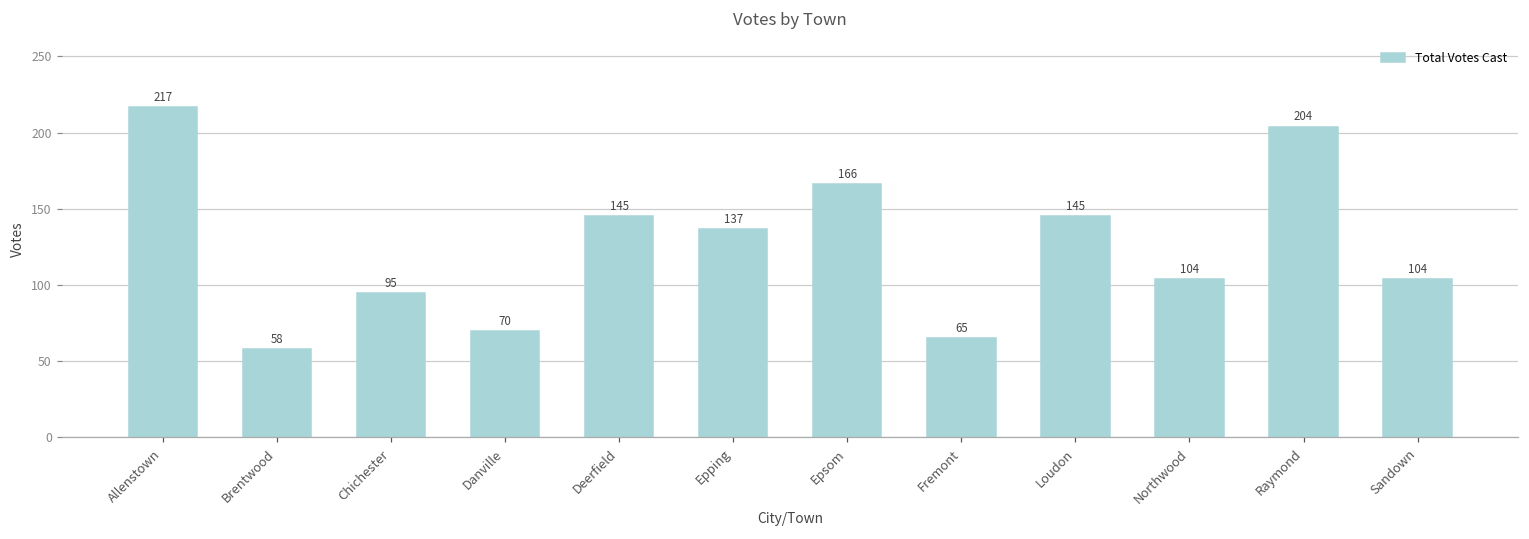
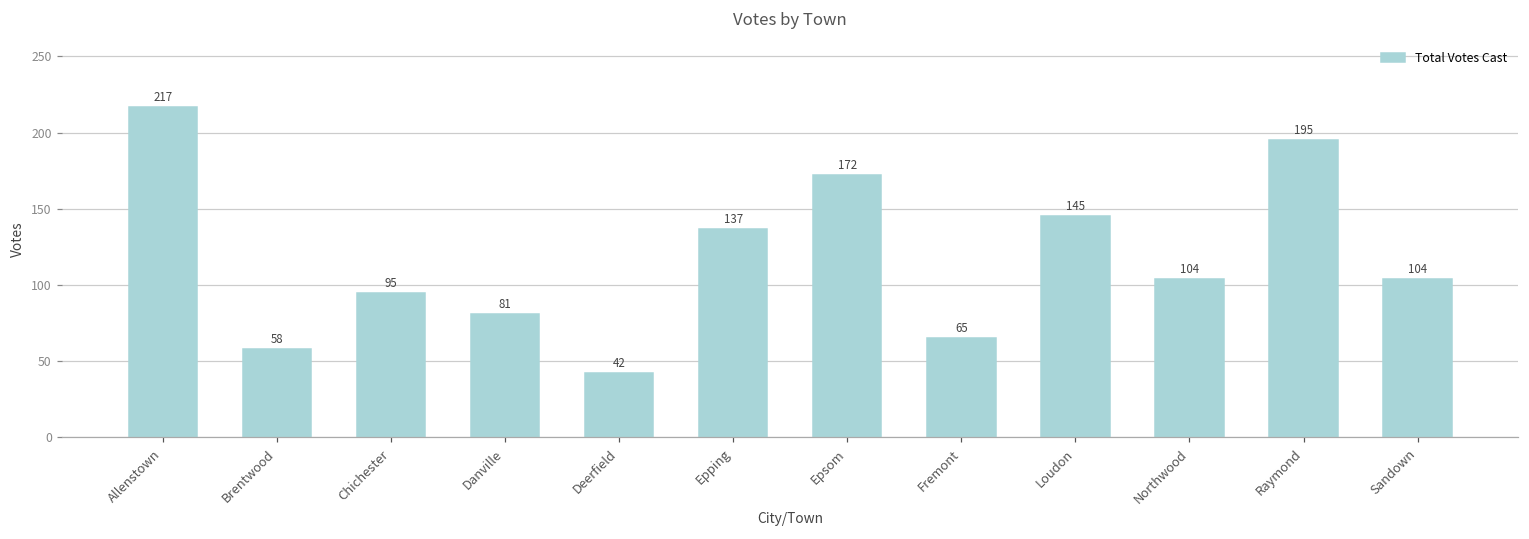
Danville: 70 -> 81
Deerfield: 145 -> 42
Epsom: 166 -> 172
Raymond: 204 -> 195
